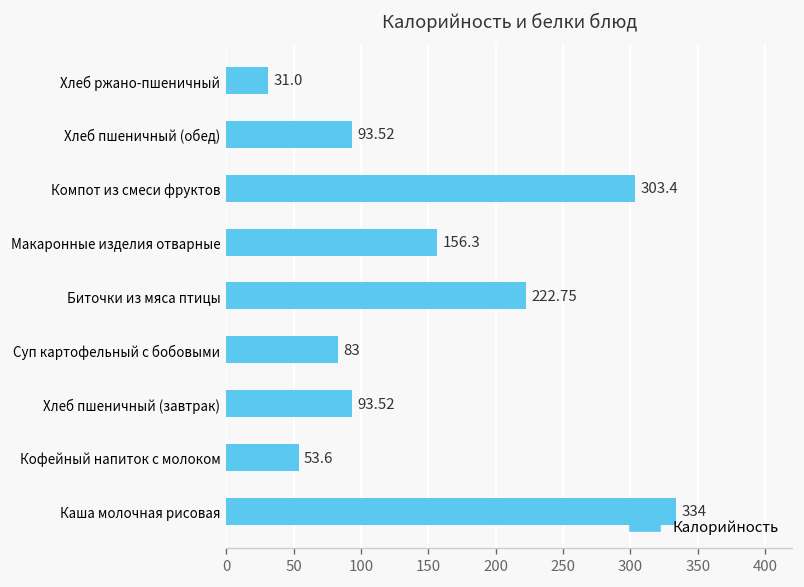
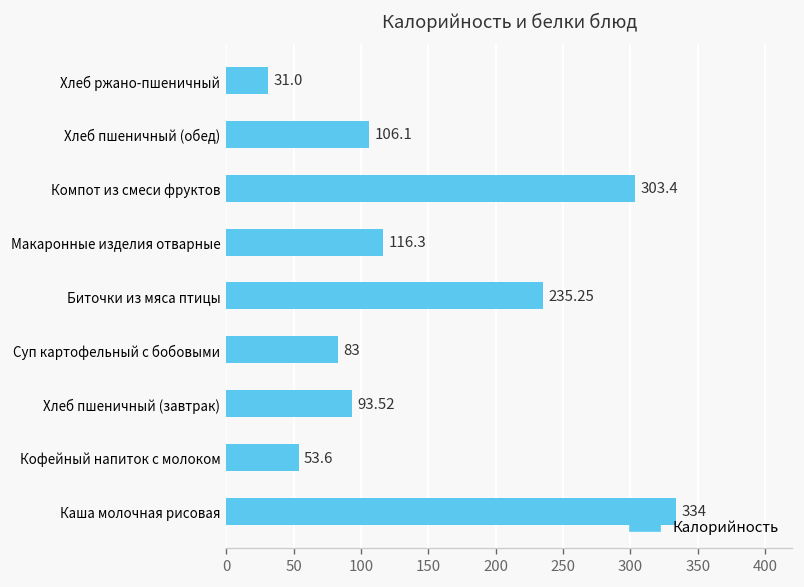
Хлеб пшеничный (обед): 93.52 -> 106.1
Макаронные изделия отварные: 156.3 -> 116.3
Биточки из мяса птицы: 222.75 -> 235.25
